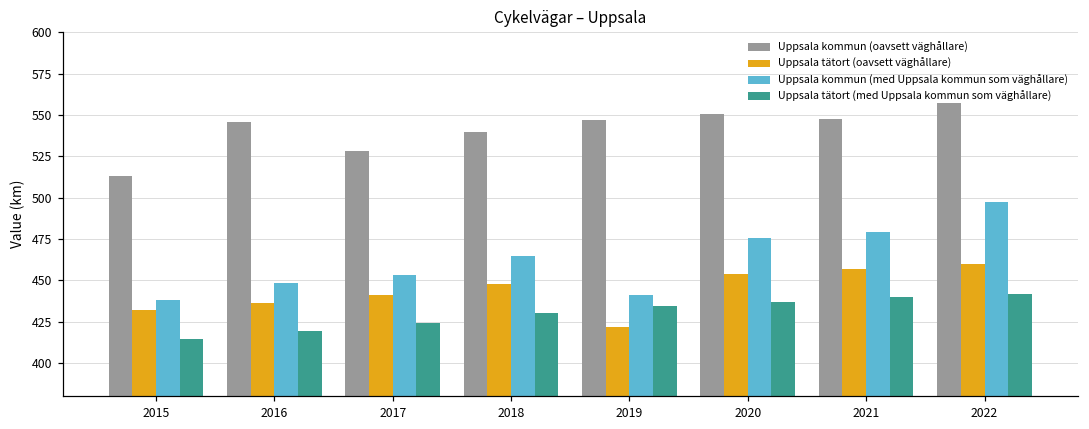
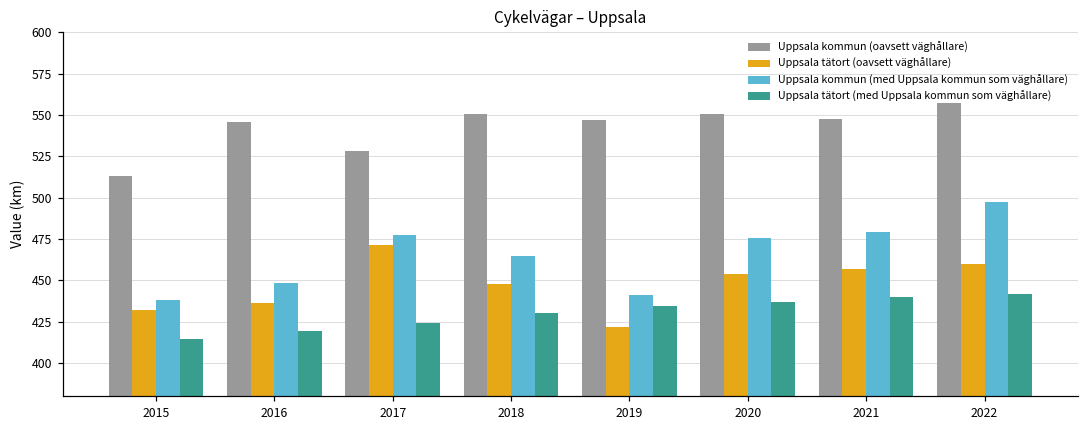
Uppsala tätort (oavsett väghållare), 2017: 441 -> 472
Uppsala kommun (med Uppsala kommun som väghållare), 2017: 453 -> 478
Uppsala kommun (oavsett väghållare), 2018: 540 -> 551
